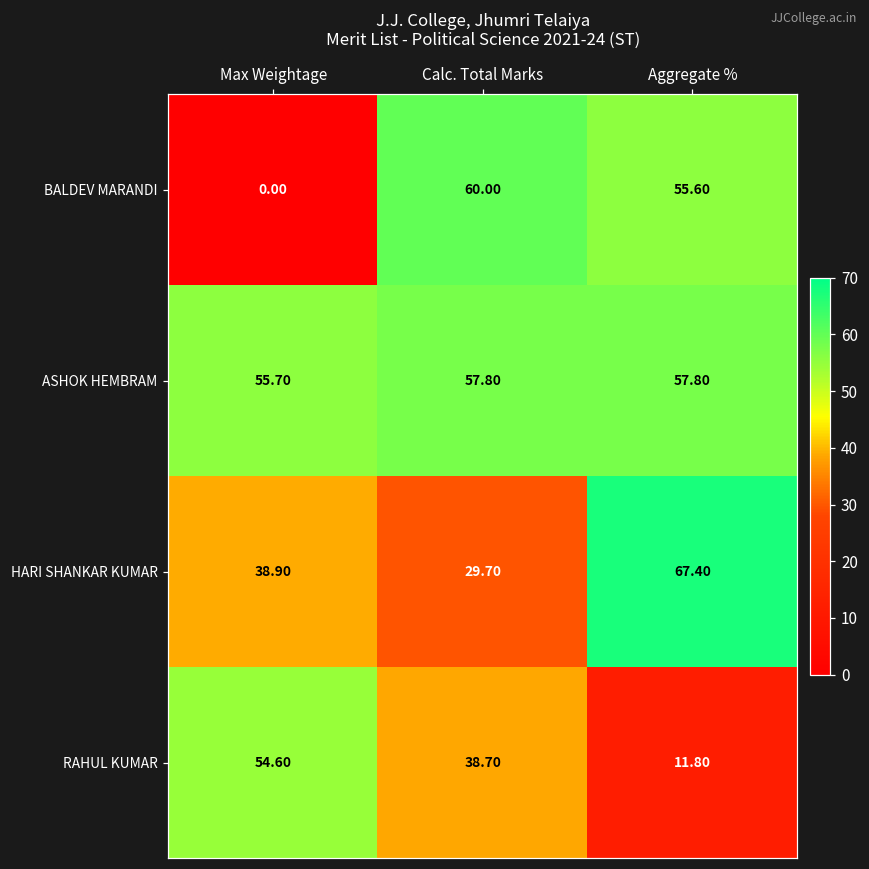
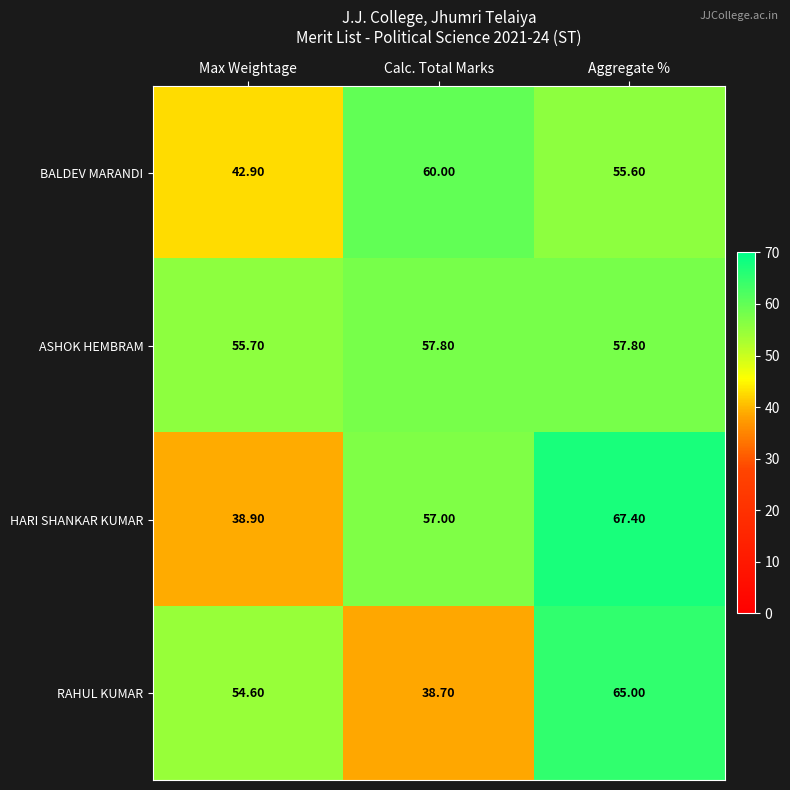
BALDEV MARANDI, Max Weightage: 0.00 -> 42.90
HARI SHANKAR KUMAR, Calc. Total Marks: 29.70 -> 57.00
RAHUL KUMAR, Aggregate %: 11.80 -> 65.00
